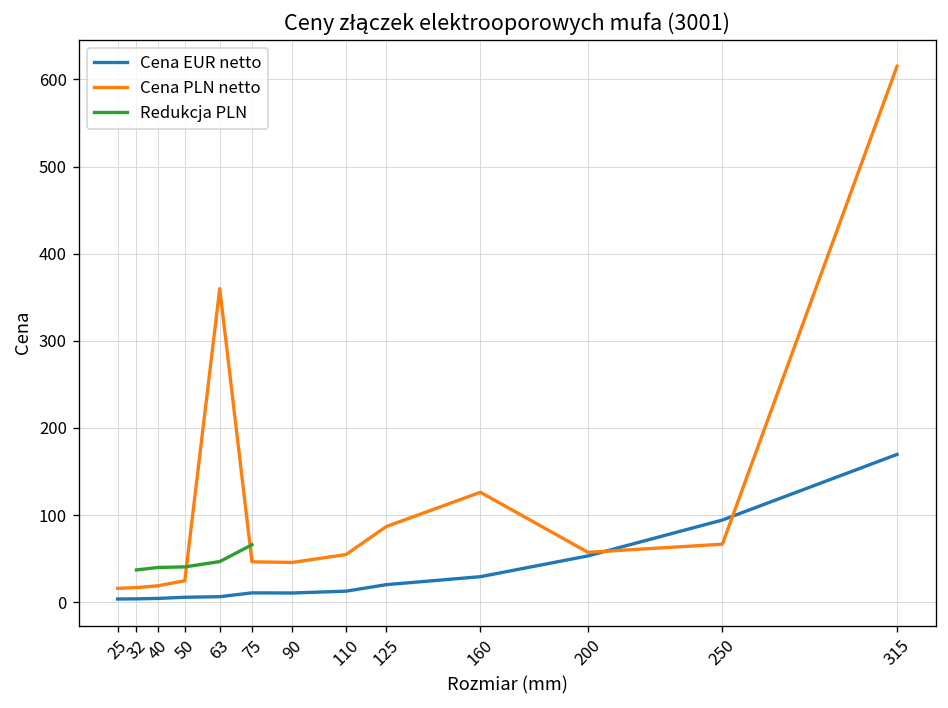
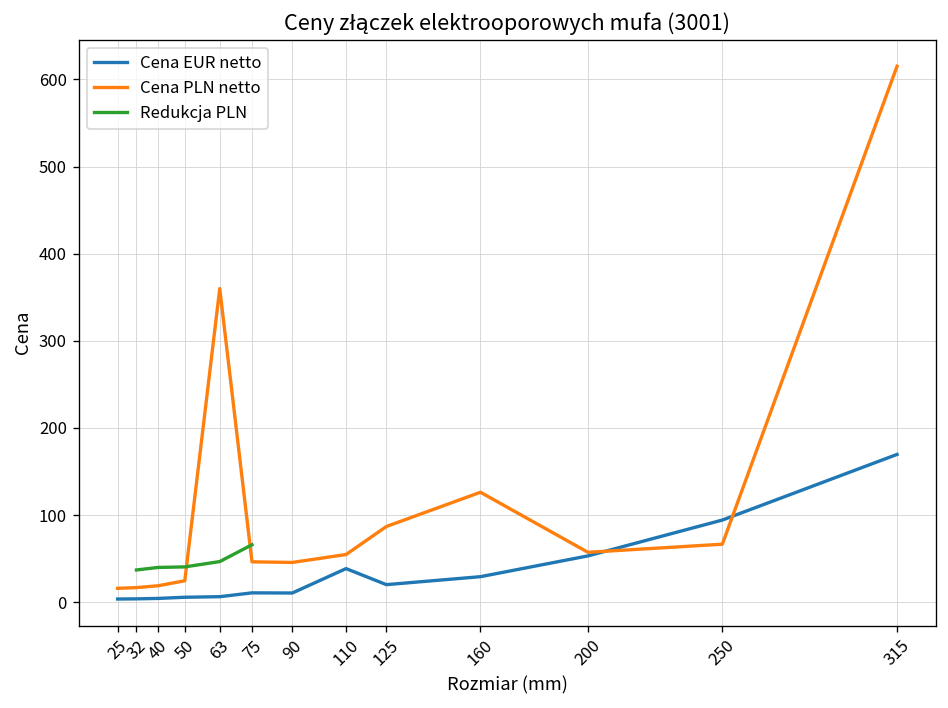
Cena EUR netto, 110: 10 -> 40
